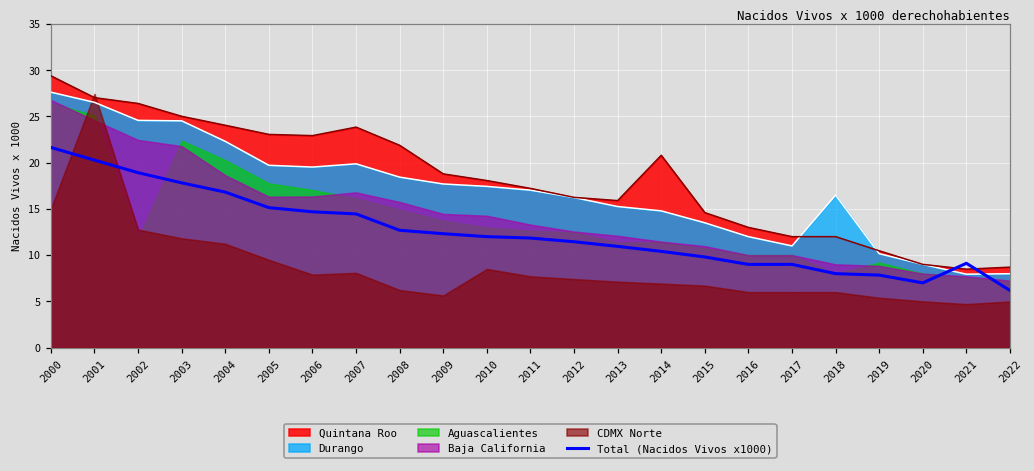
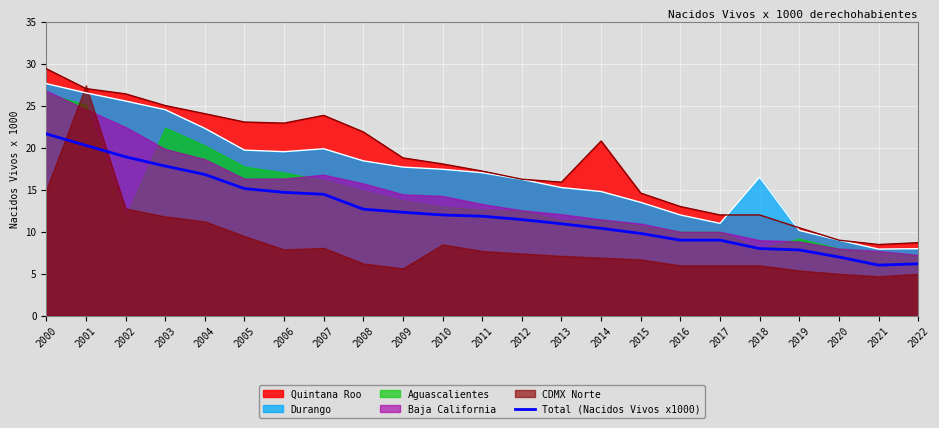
Durango, 2002: 25 -> 26
Baja California, 2003: 22 -> 20
Total (Nacidos Vivos x1000), 2021: 9 -> 6
